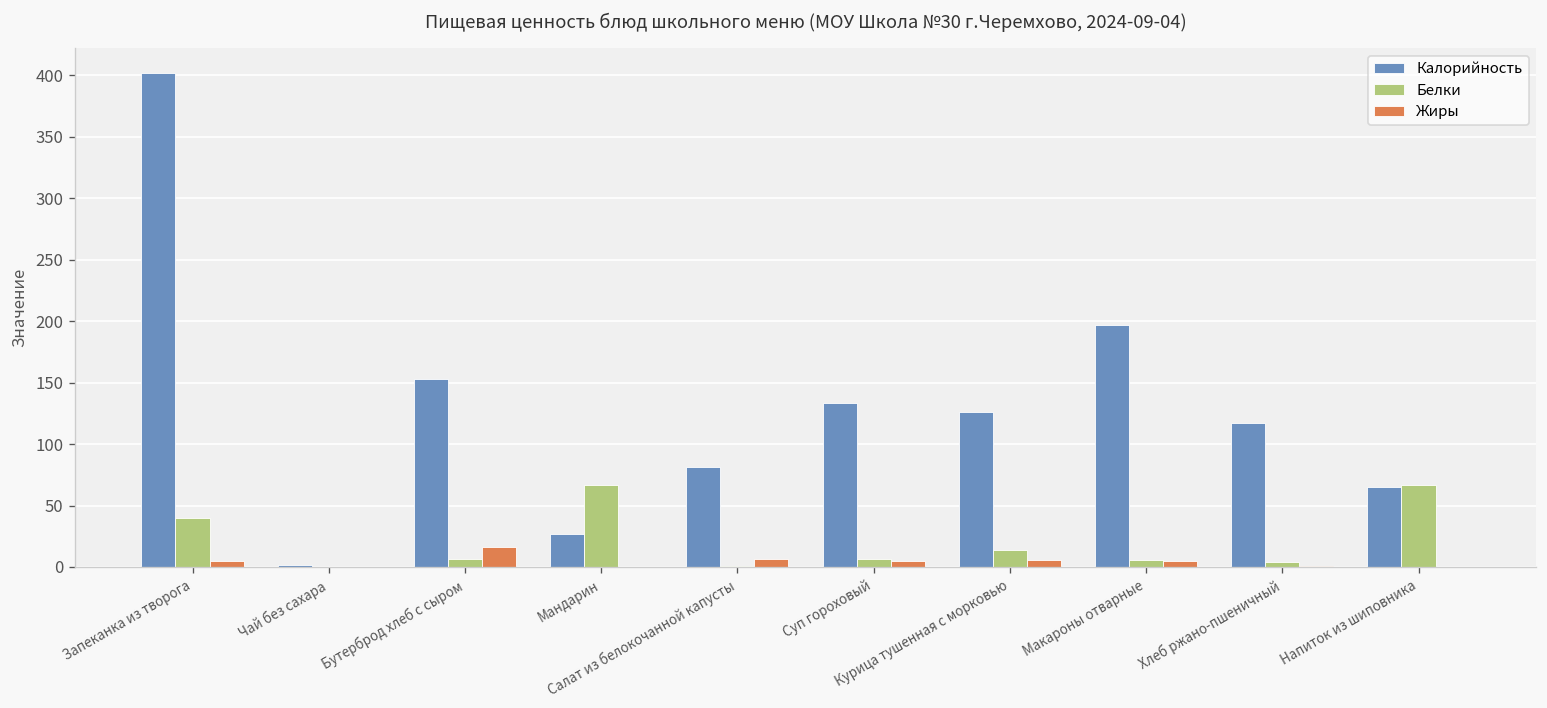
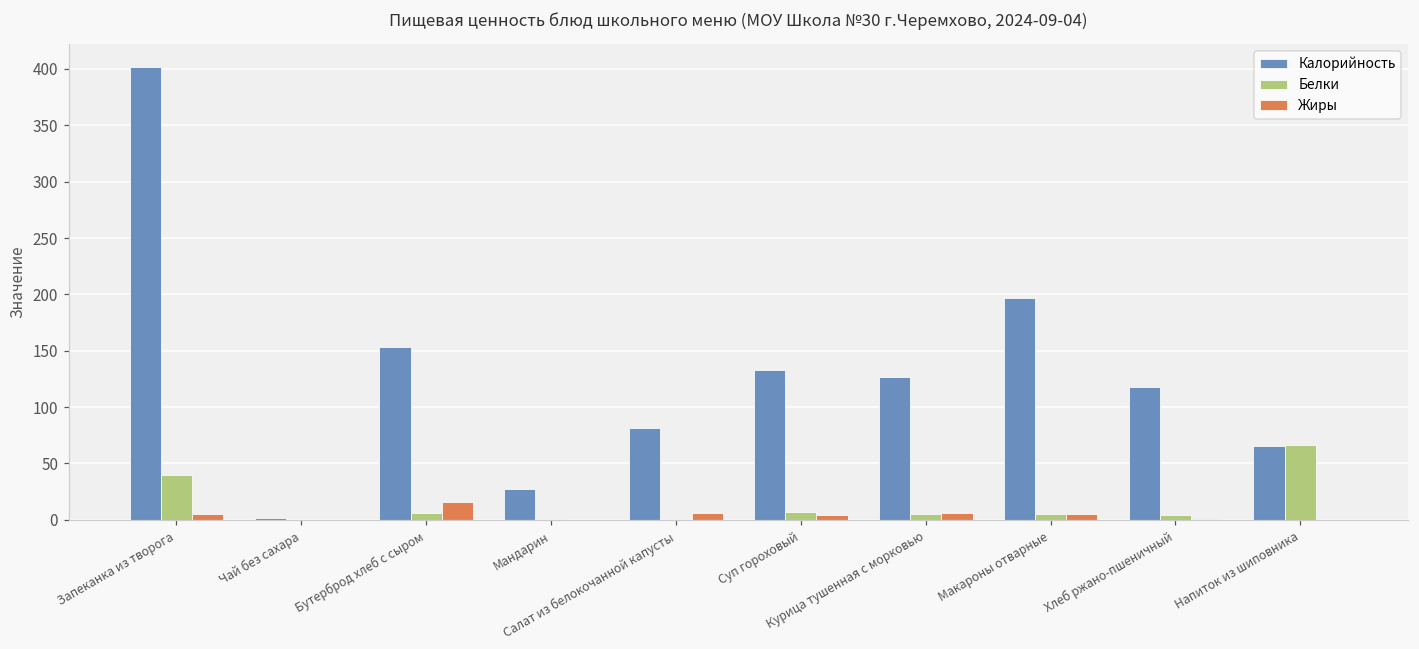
Белки, Мандарин: 66 -> 1
Белки, Курица тушенная с морковью: 14 -> 5
